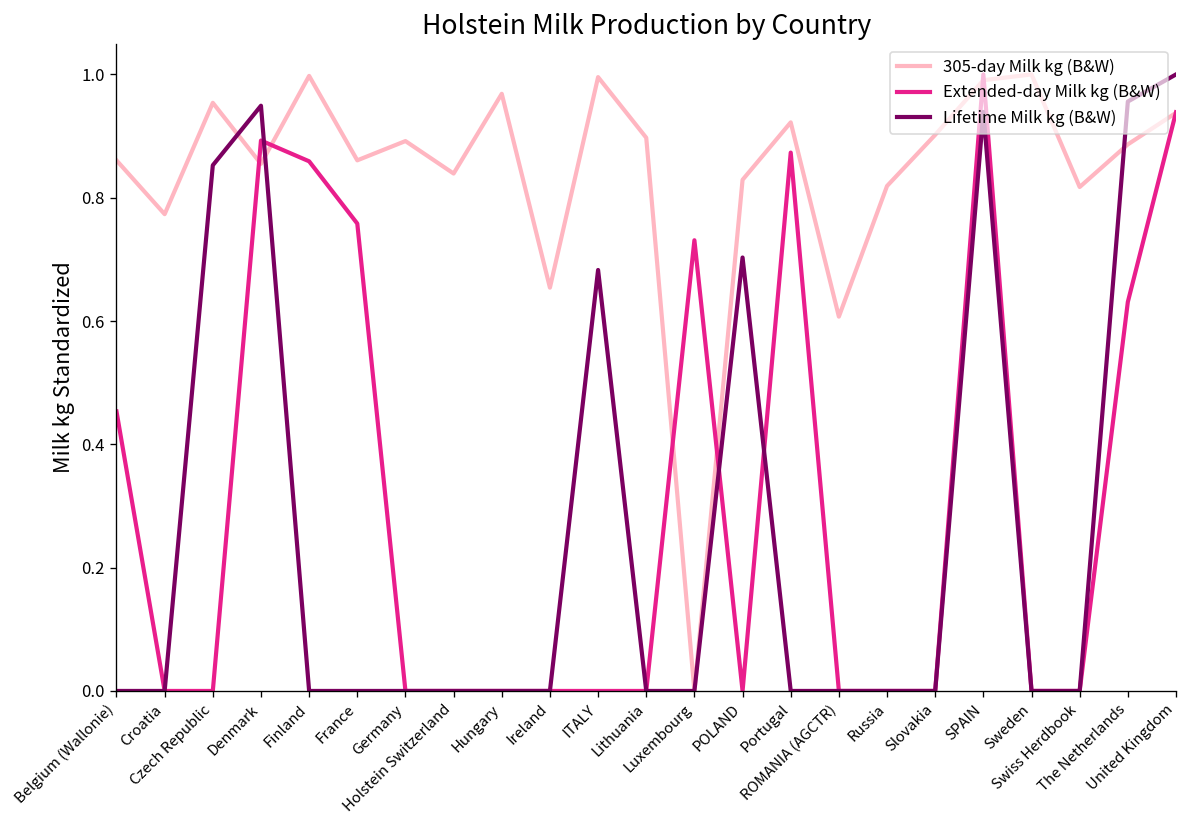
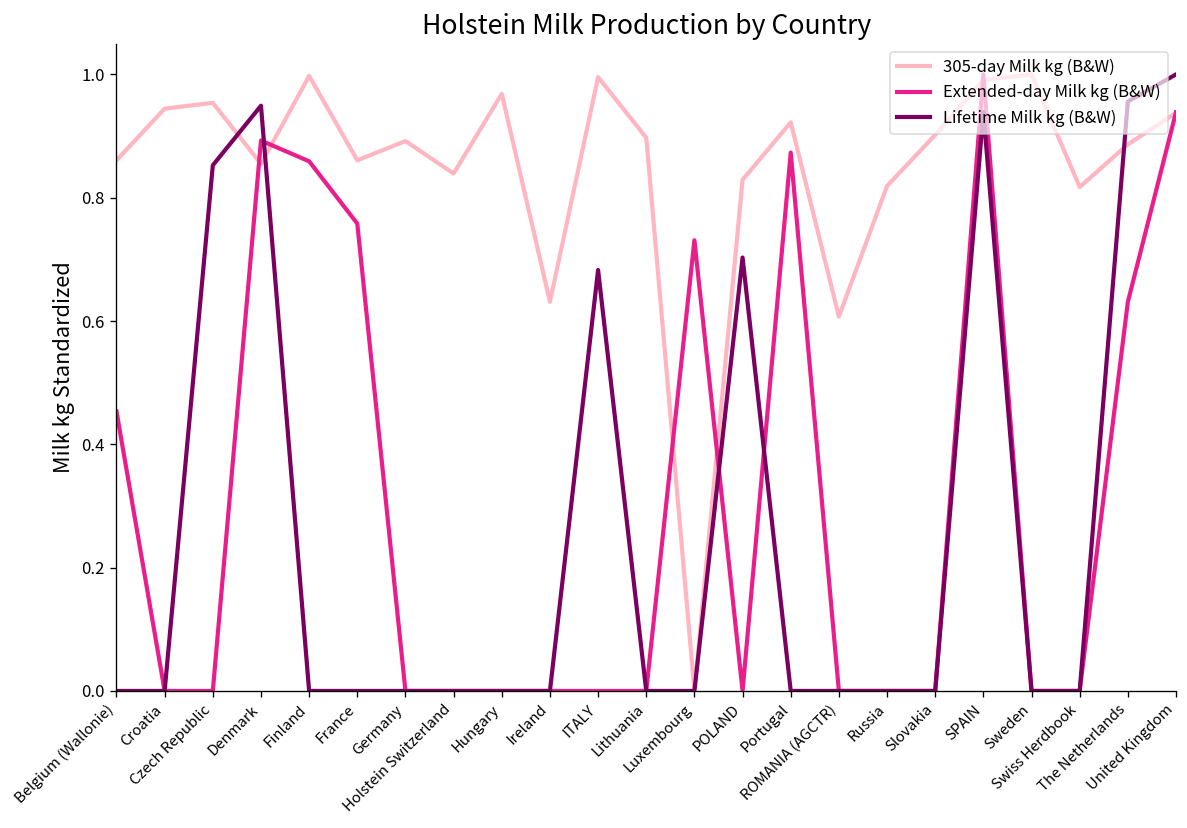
305-day Milk kg (B&W), Croatia: 0.77 -> 0.94
305-day Milk kg (B&W), Ireland: 0.65 -> 0.63
